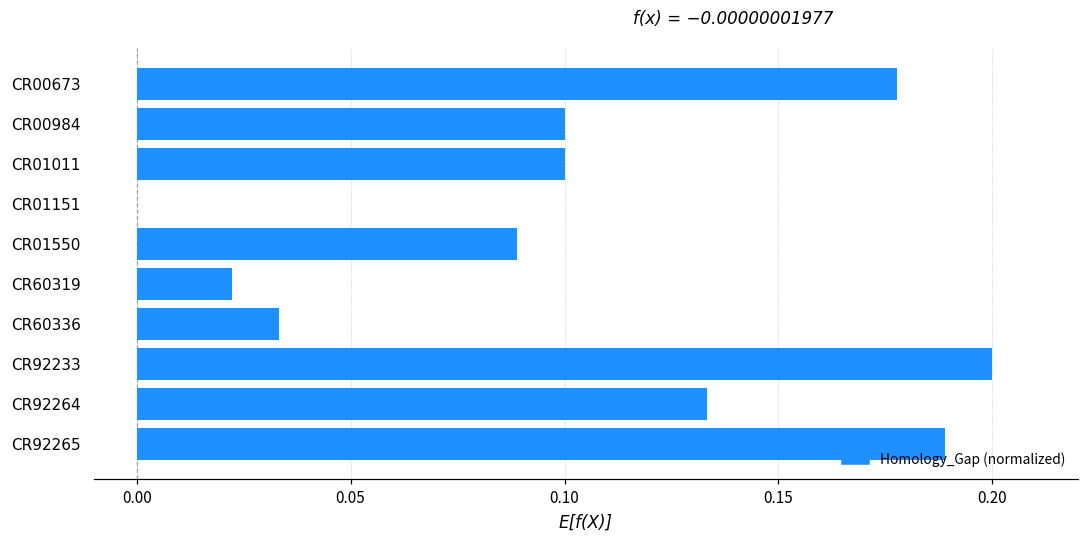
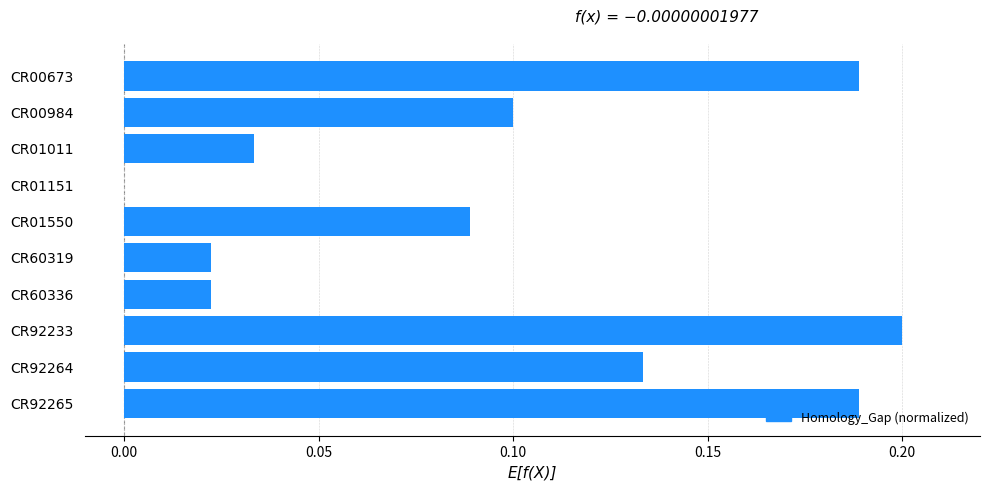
CR00673: 0.178 -> 0.189
CR01011: 0.100 -> 0.033
CR60336: 0.033 -> 0.022
